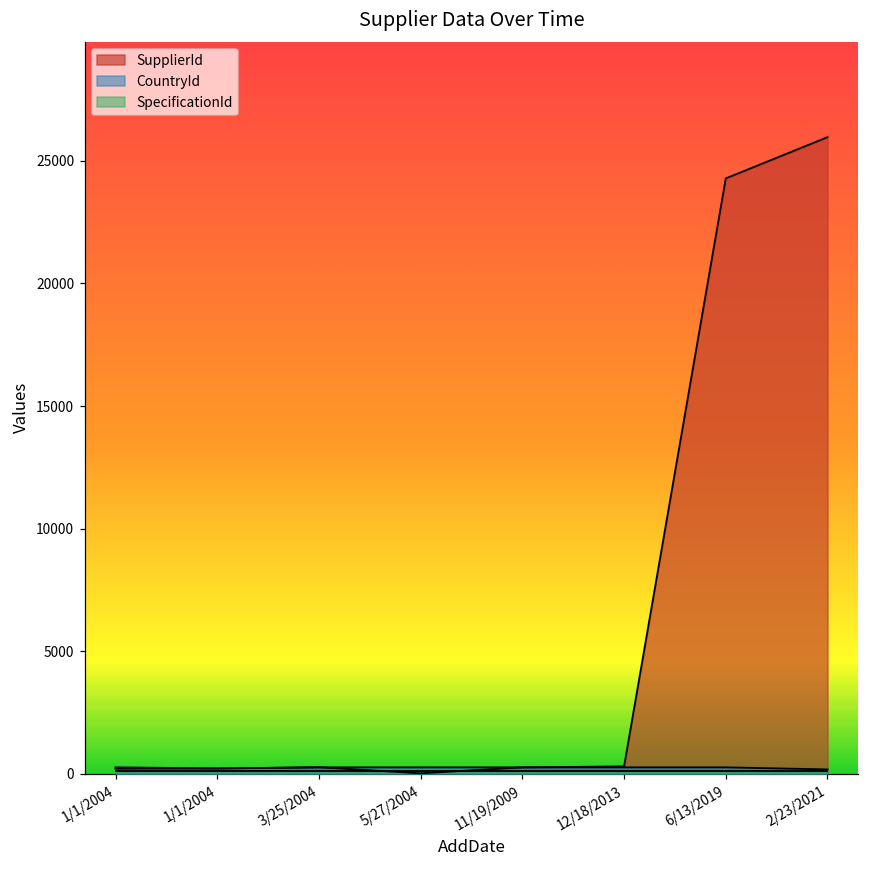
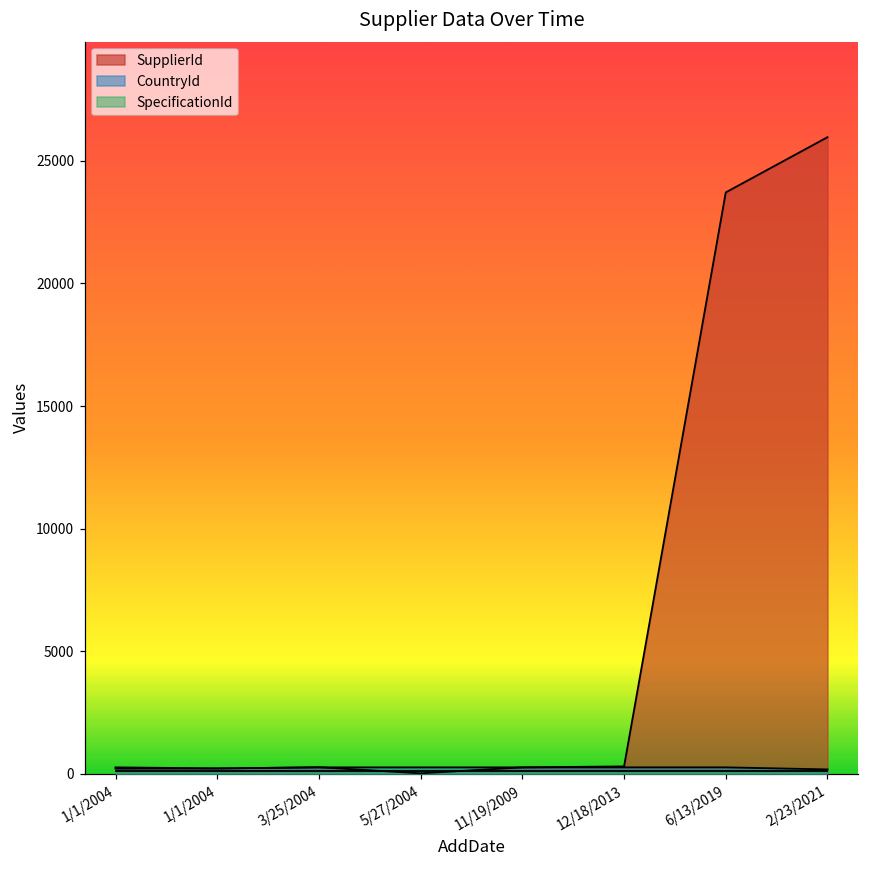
SupplierId, 6/13/2019: 24300 -> 23700
